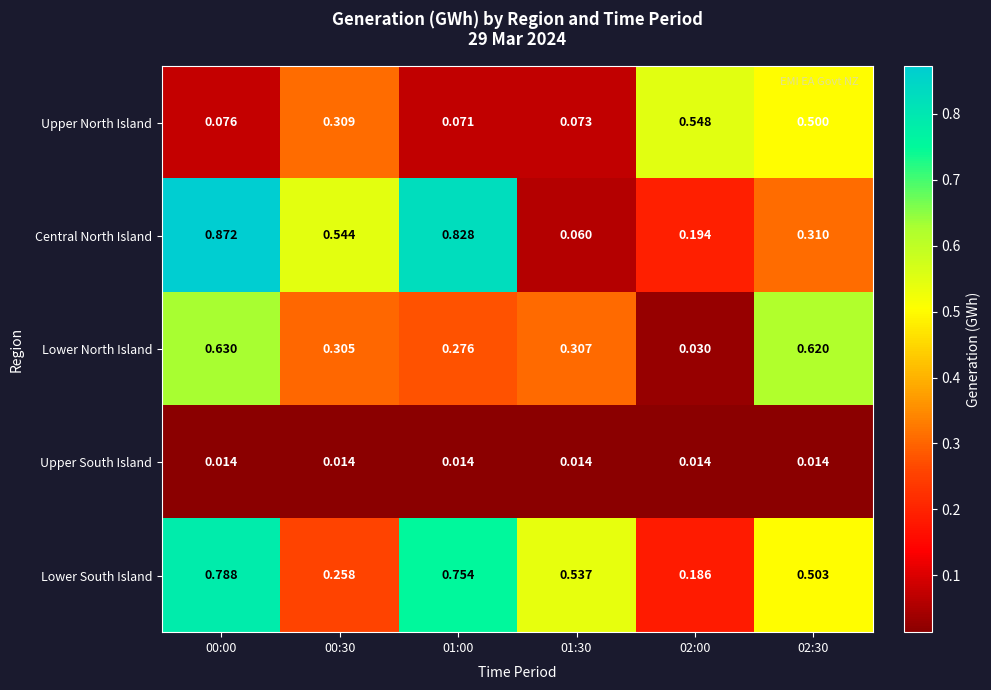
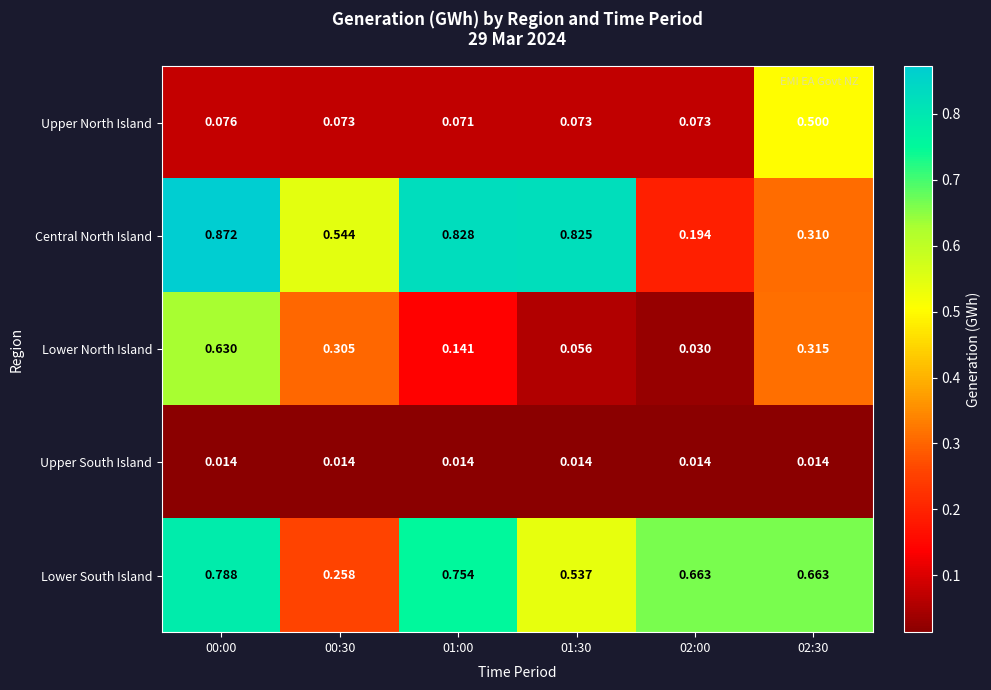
Upper North Island, 00:30: 0.309 -> 0.073
Upper North Island, 02:00: 0.548 -> 0.073
Central North Island, 01:30: 0.060 -> 0.825
Lower North Island, 01:00: 0.276 -> 0.141
Lower North Island, 01:30: 0.307 -> 0.056
Lower North Island, 02:30: 0.620 -> 0.315
Lower South Island, 02:00: 0.186 -> 0.663
Lower South Island, 02:30: 0.503 -> 0.663
